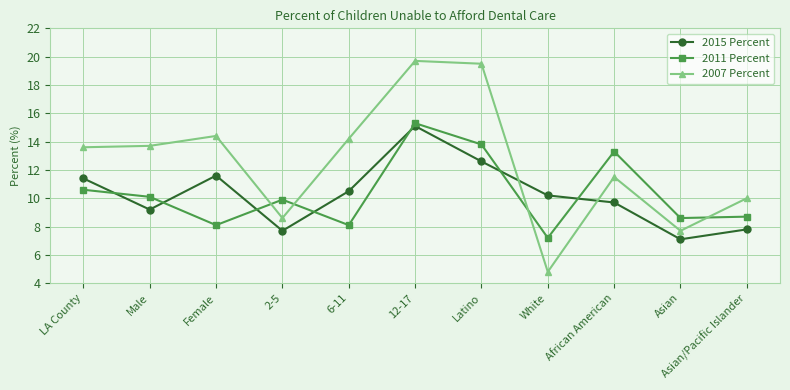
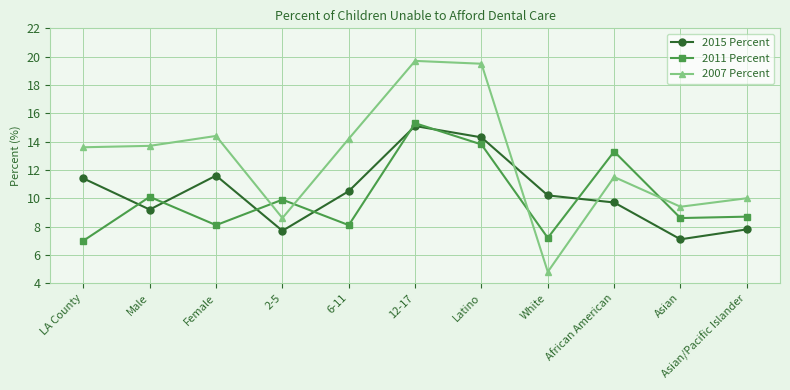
2011 Percent, LA County: 10.6 -> 7.0
2015 Percent, Latino: 12.6 -> 14.3
2007 Percent, Asian: 7.7 -> 9.4
